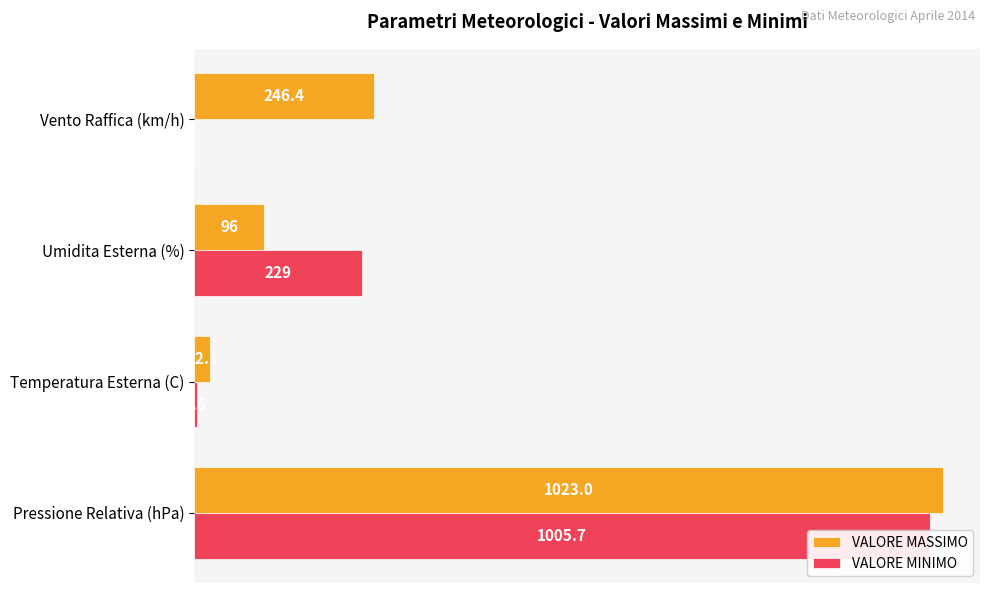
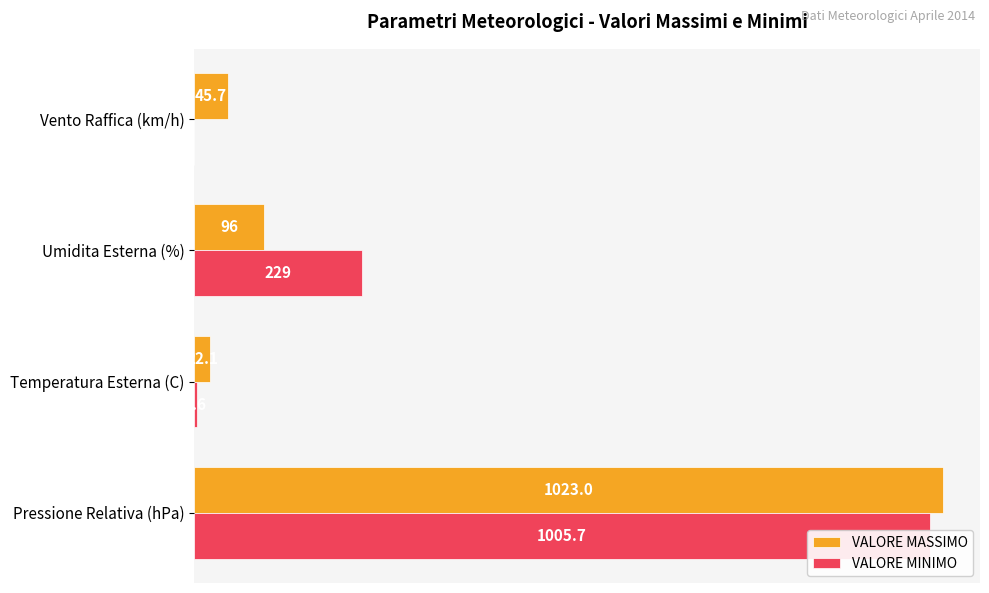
VALORE MASSIMO, Vento Raffica (km/h): 246.4 -> 45.7
